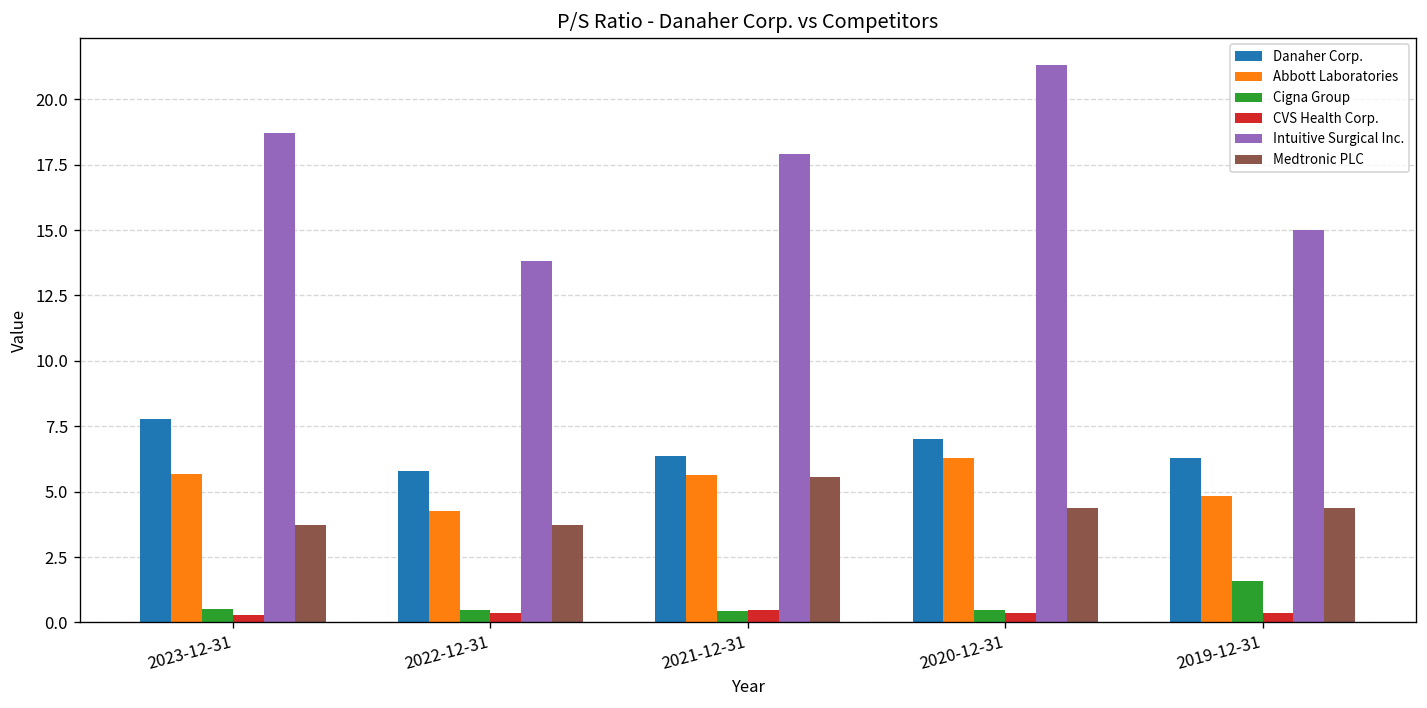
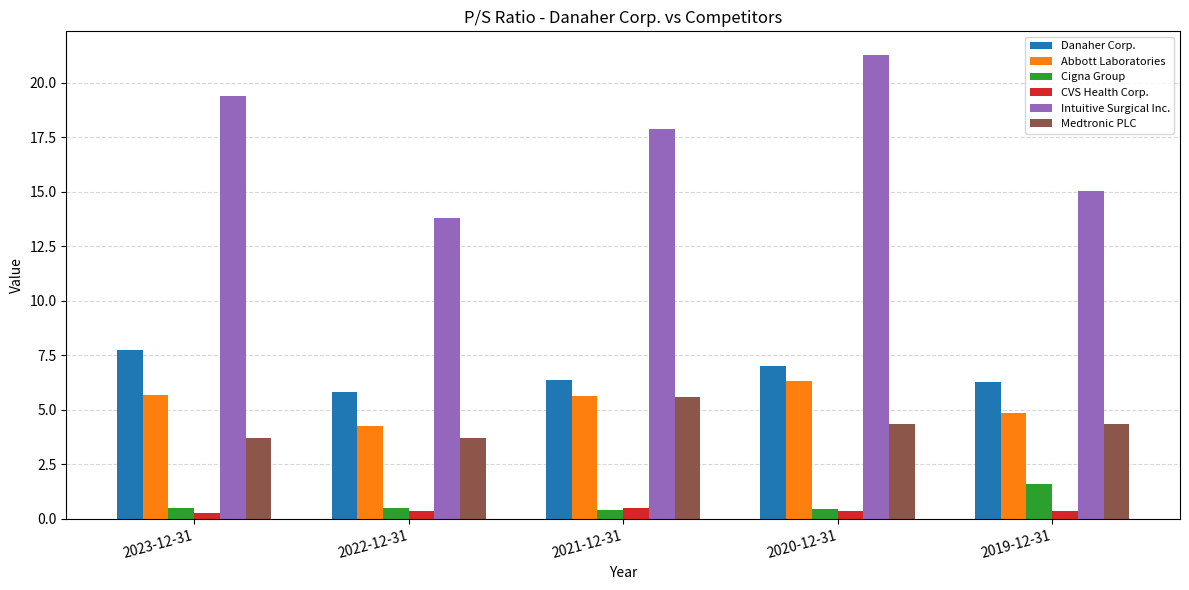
Intuitive Surgical Inc., 2023-12-31: 18.7 -> 19.4
